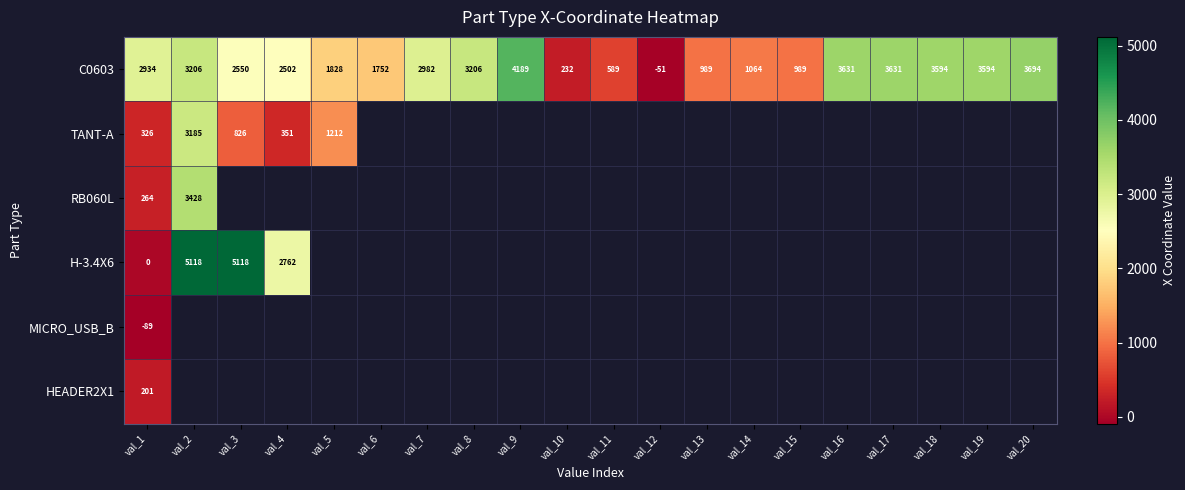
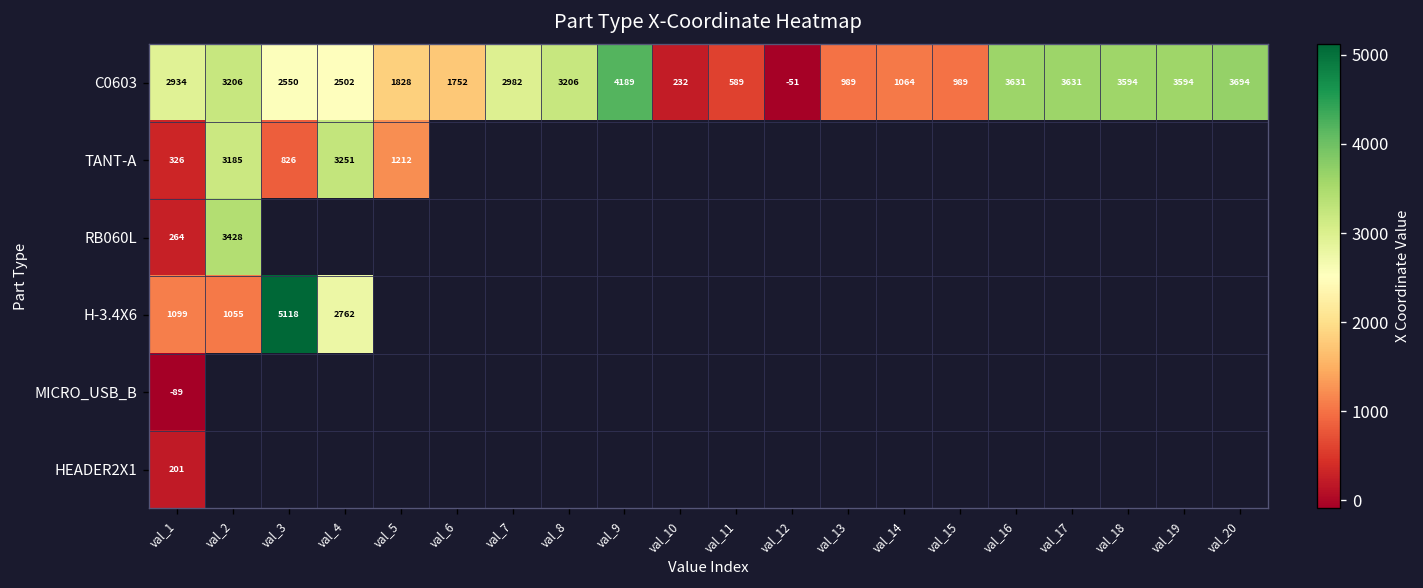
TANT-A, val_4: 351 -> 3251
H-3.4X6, val_1: 0 -> 1099
H-3.4X6, val_2: 5118 -> 1055
